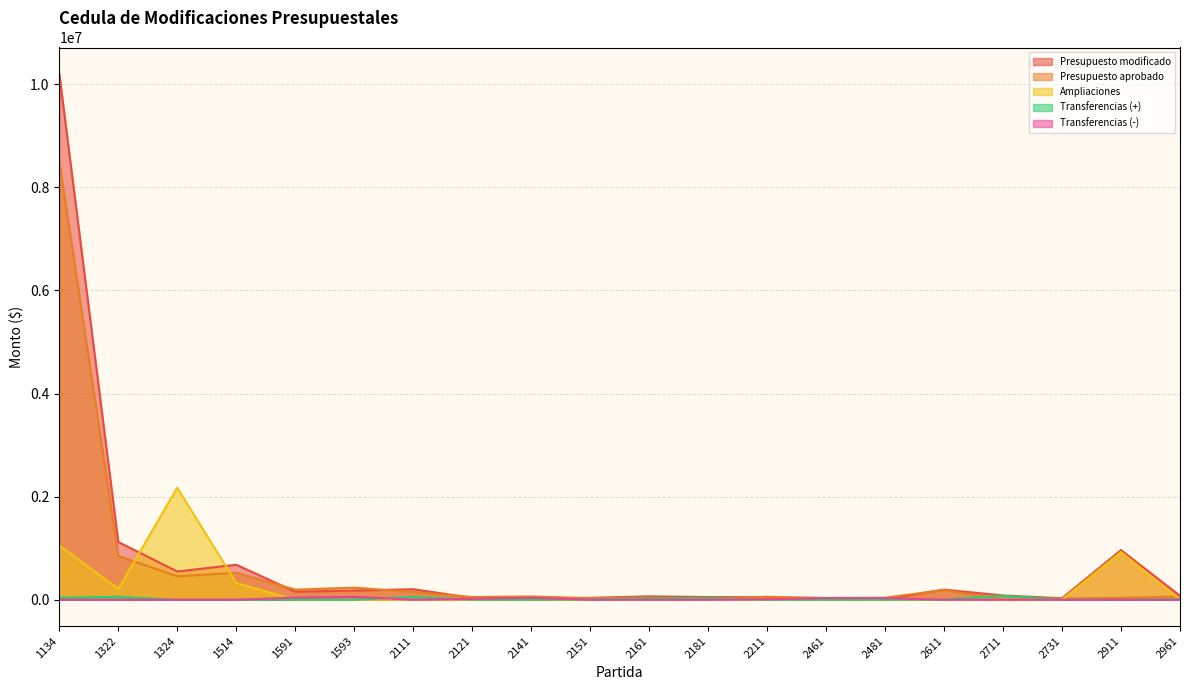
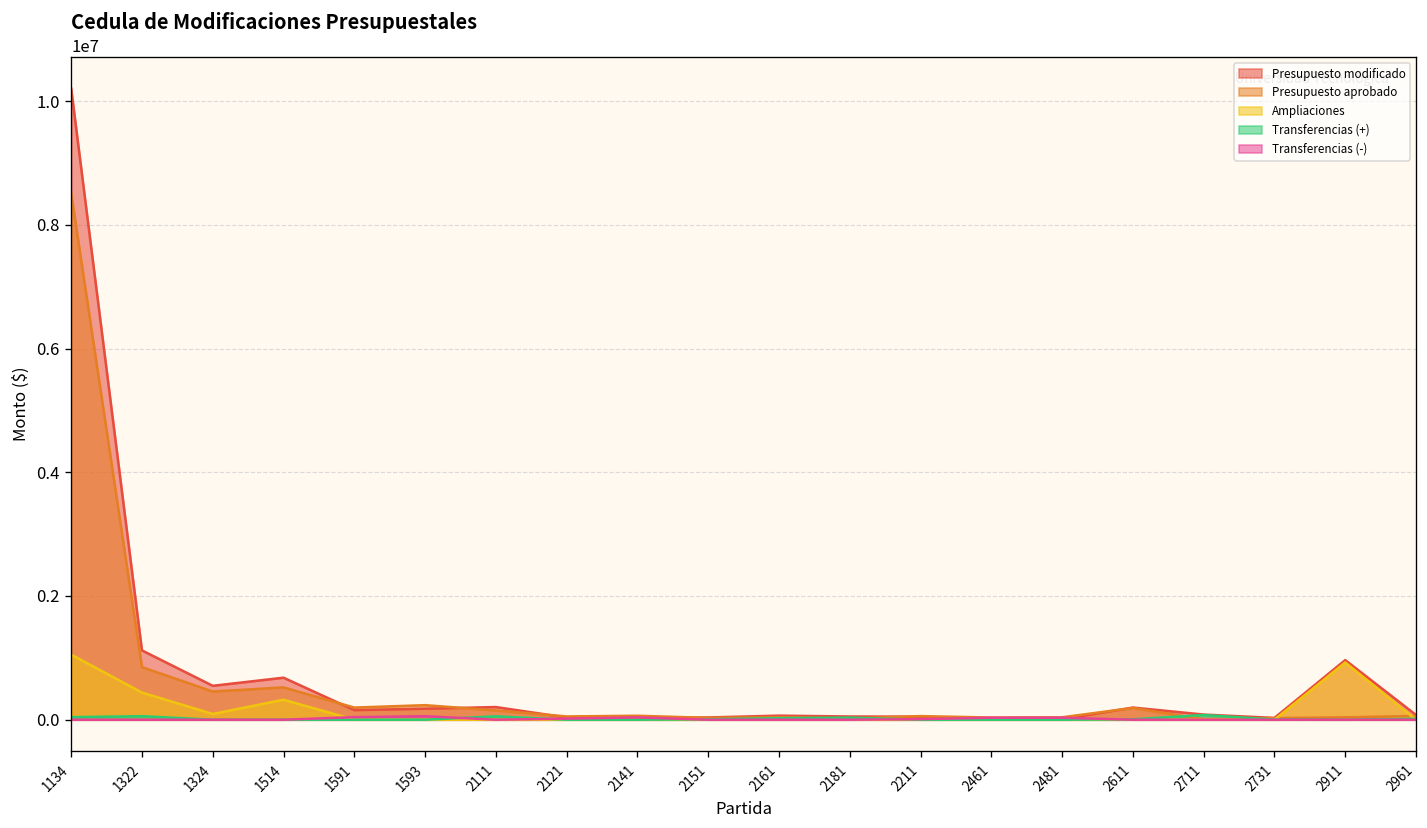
Ampliaciones, 1322: 200000 -> 400000
Ampliaciones, 1324: 2200000 -> 100000
